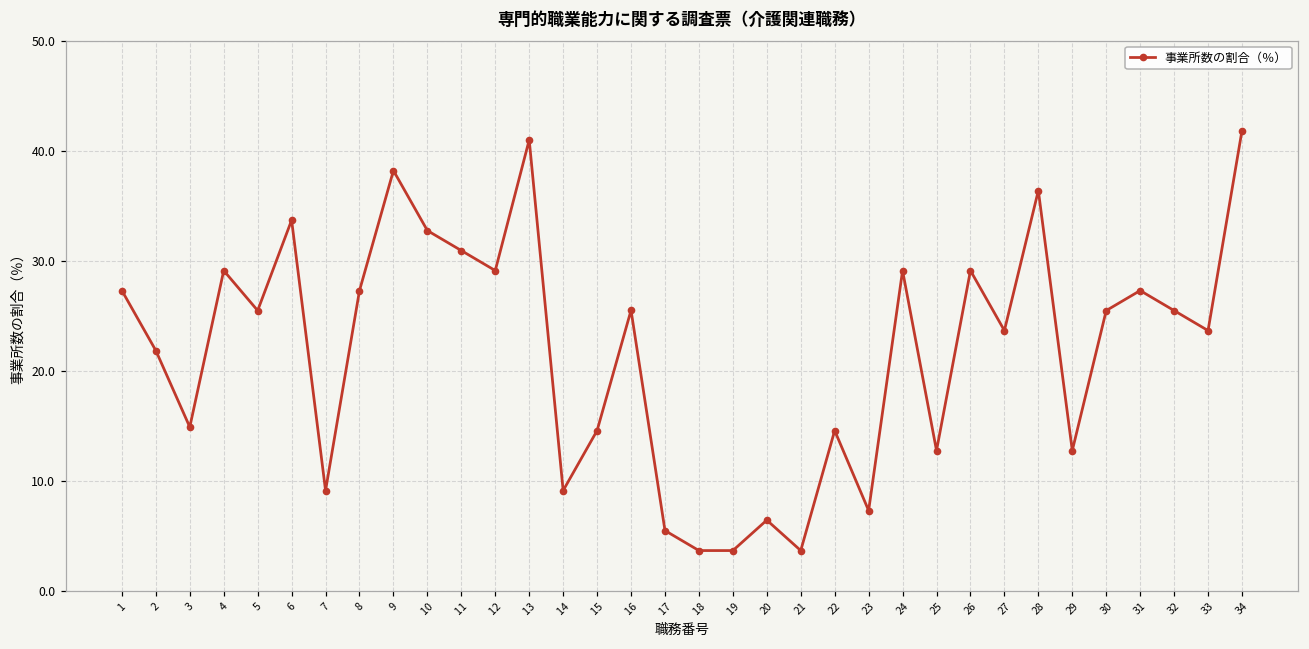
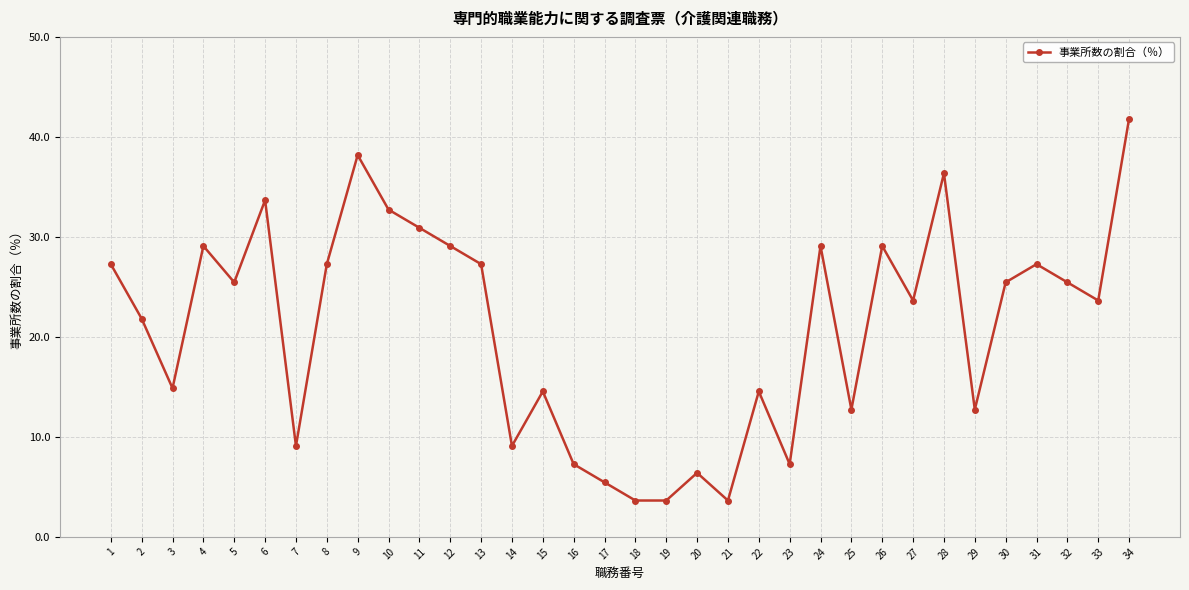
13: 41 -> 27
16: 25 -> 7
